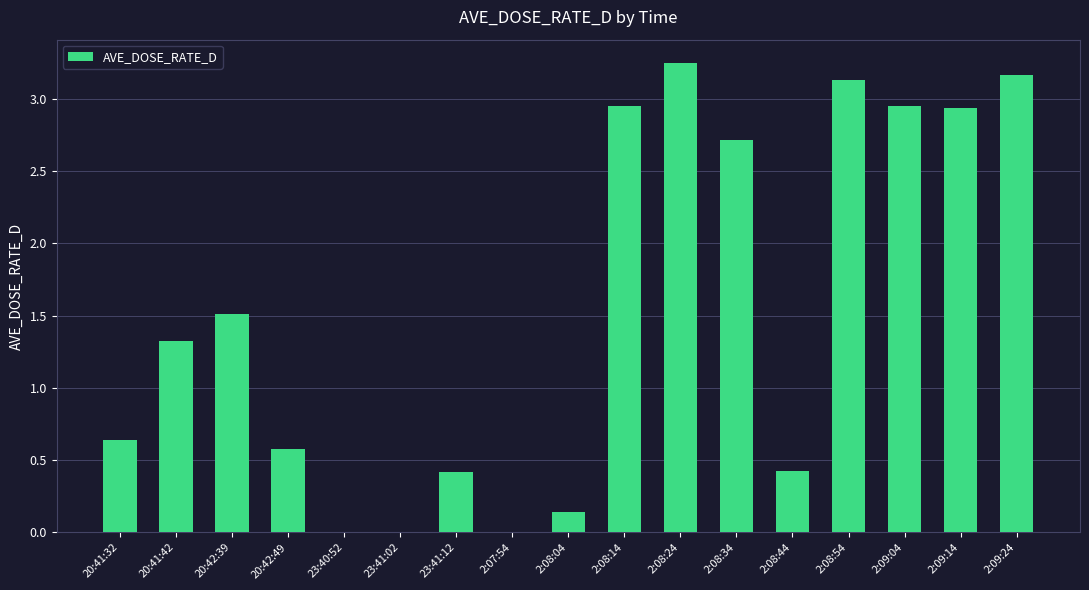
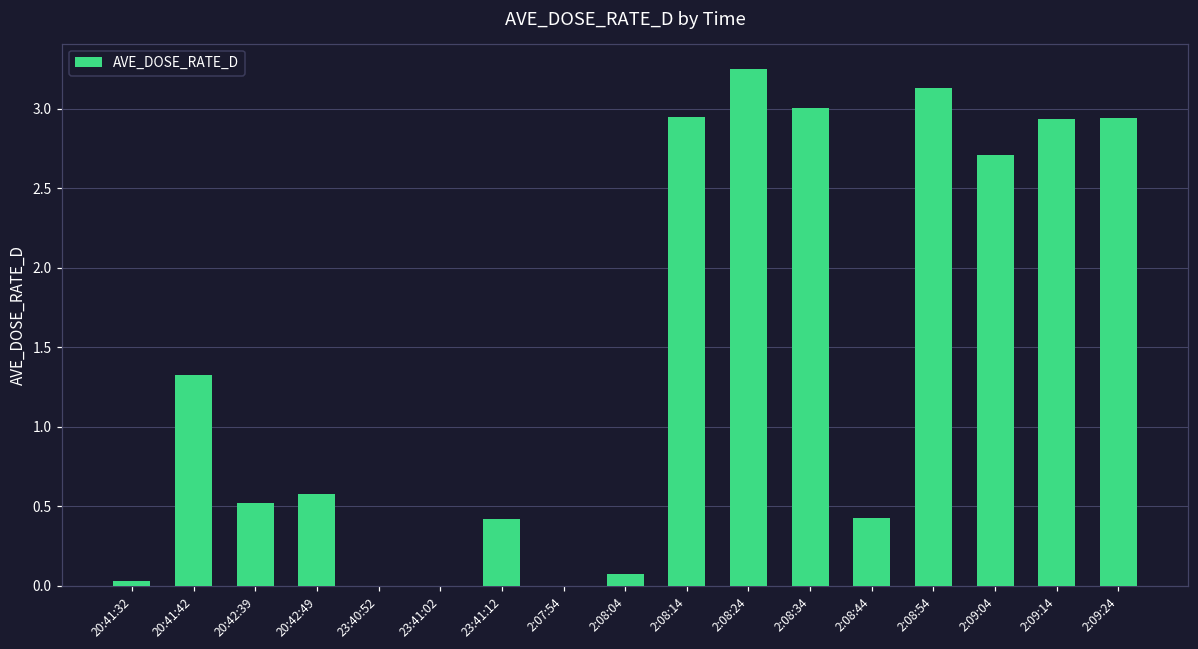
20:41:32: 0.64 -> 0.03
20:42:39: 1.51 -> 0.52
2:08:04: 0.14 -> 0.07
2:08:34: 2.71 -> 3.00
2:09:04: 2.95 -> 2.71
2:09:24: 3.17 -> 2.94
